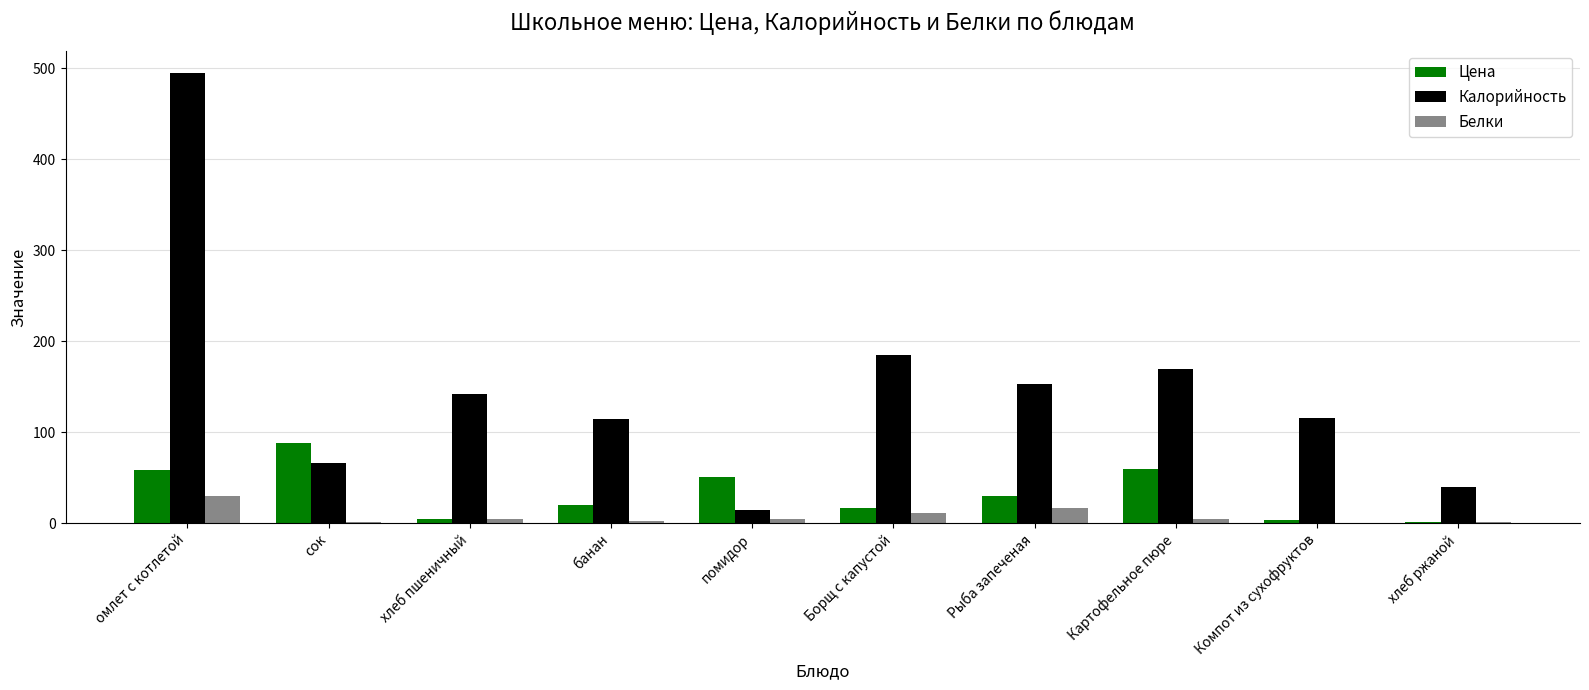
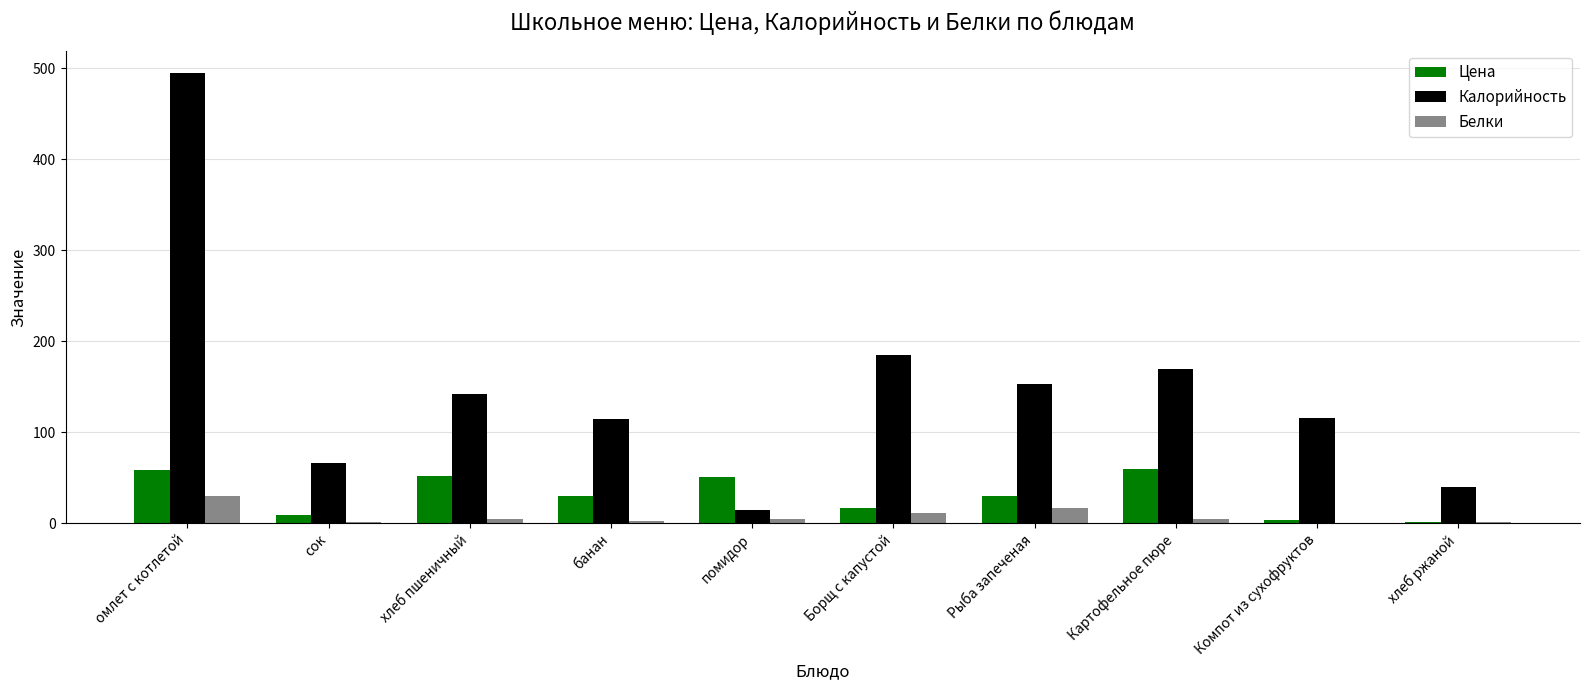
Цена, сок: 90 -> 10
Цена, хлеб пшеничный: 0 -> 50
Цена, банан: 20 -> 30
